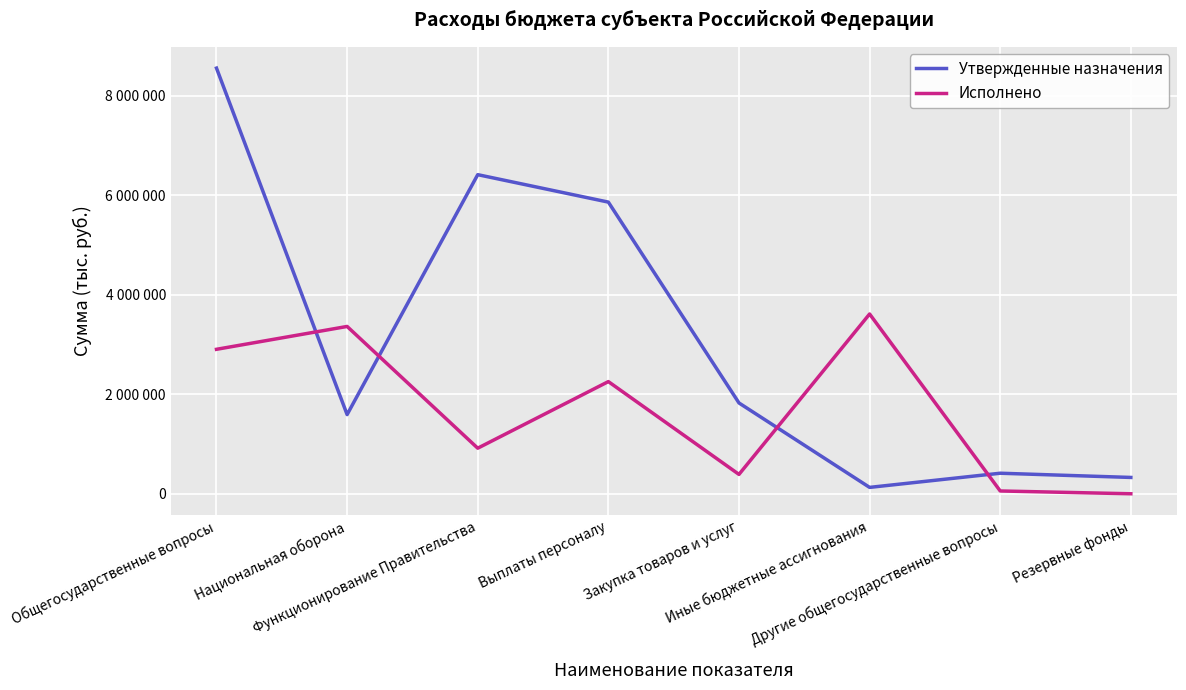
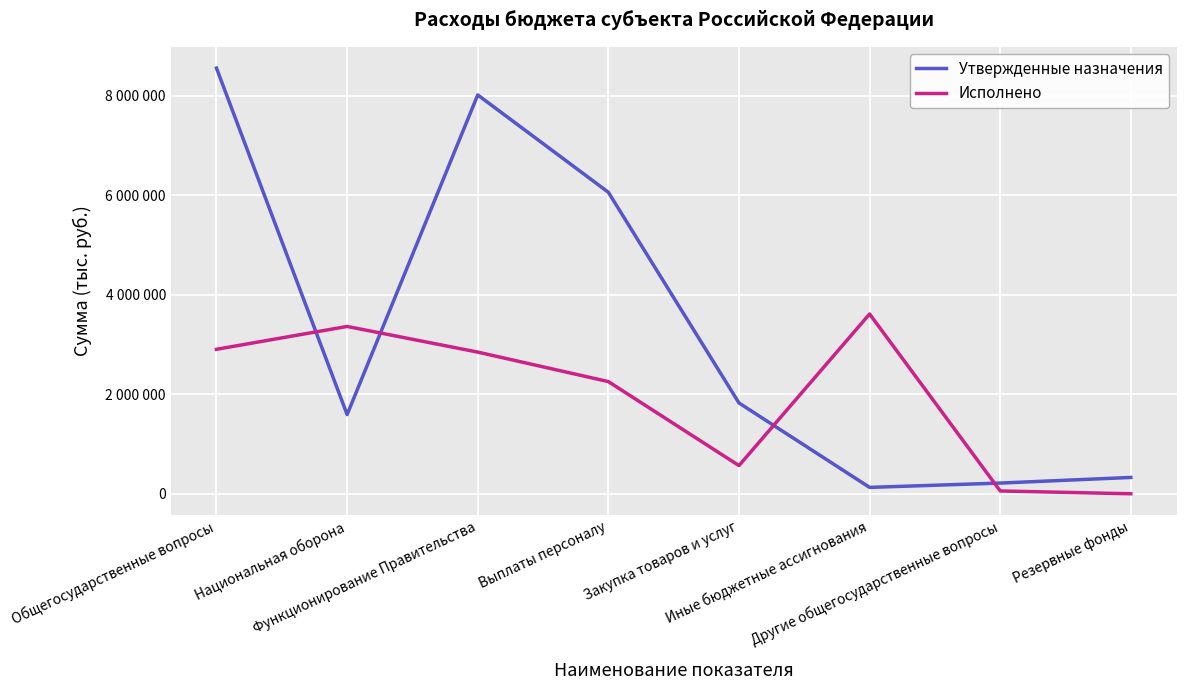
Утвержденные назначения, Функционирование Правительства: 6400000 -> 8000000
Исполнено, Функционирование Правительства: 900000 -> 2800000
Утвержденные назначения, Выплаты персоналу: 5900000 -> 6100000
Исполнено, Закупка товаров и услуг: 400000 -> 600000
Утвержденные назначения, Другие общегосударственные вопросы: 400000 -> 200000
